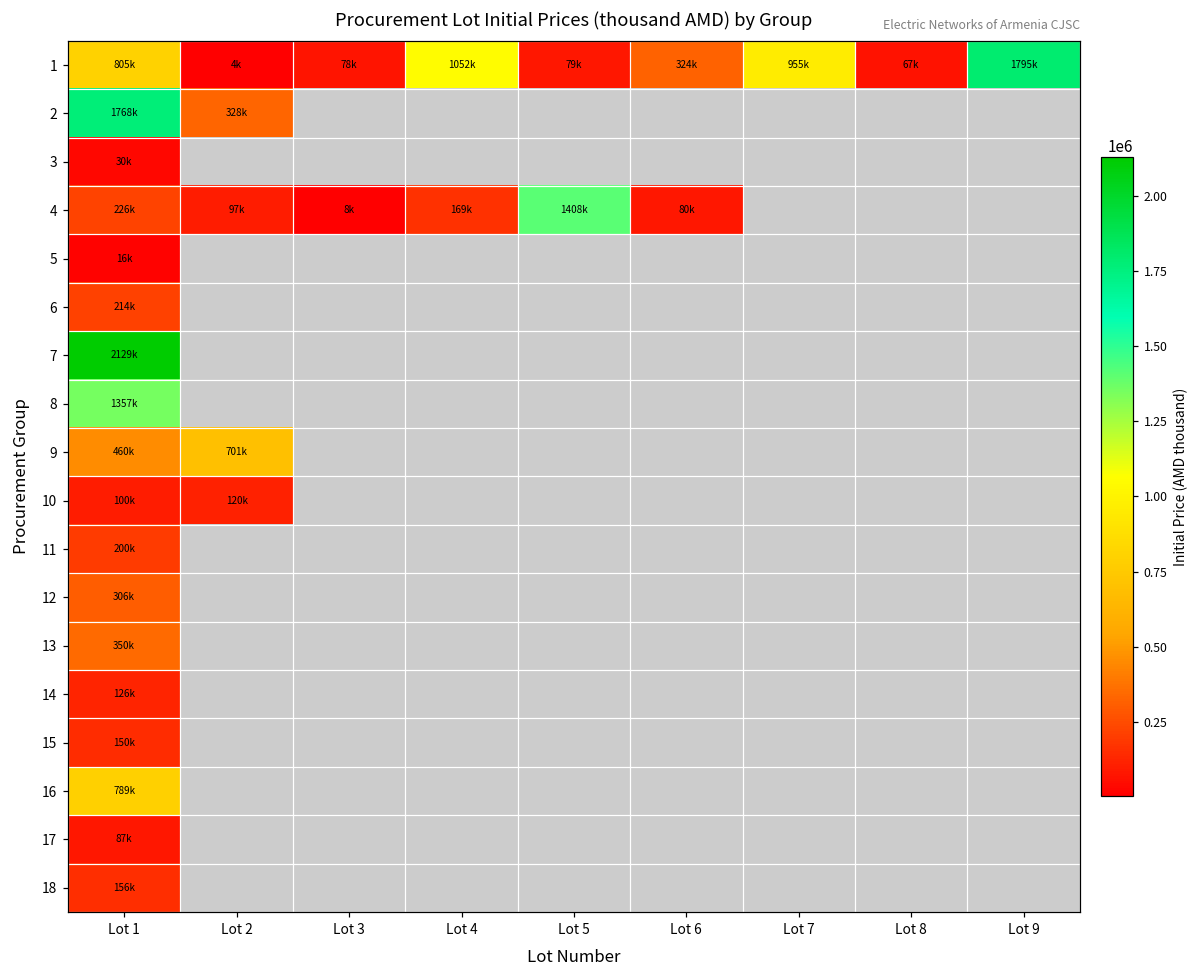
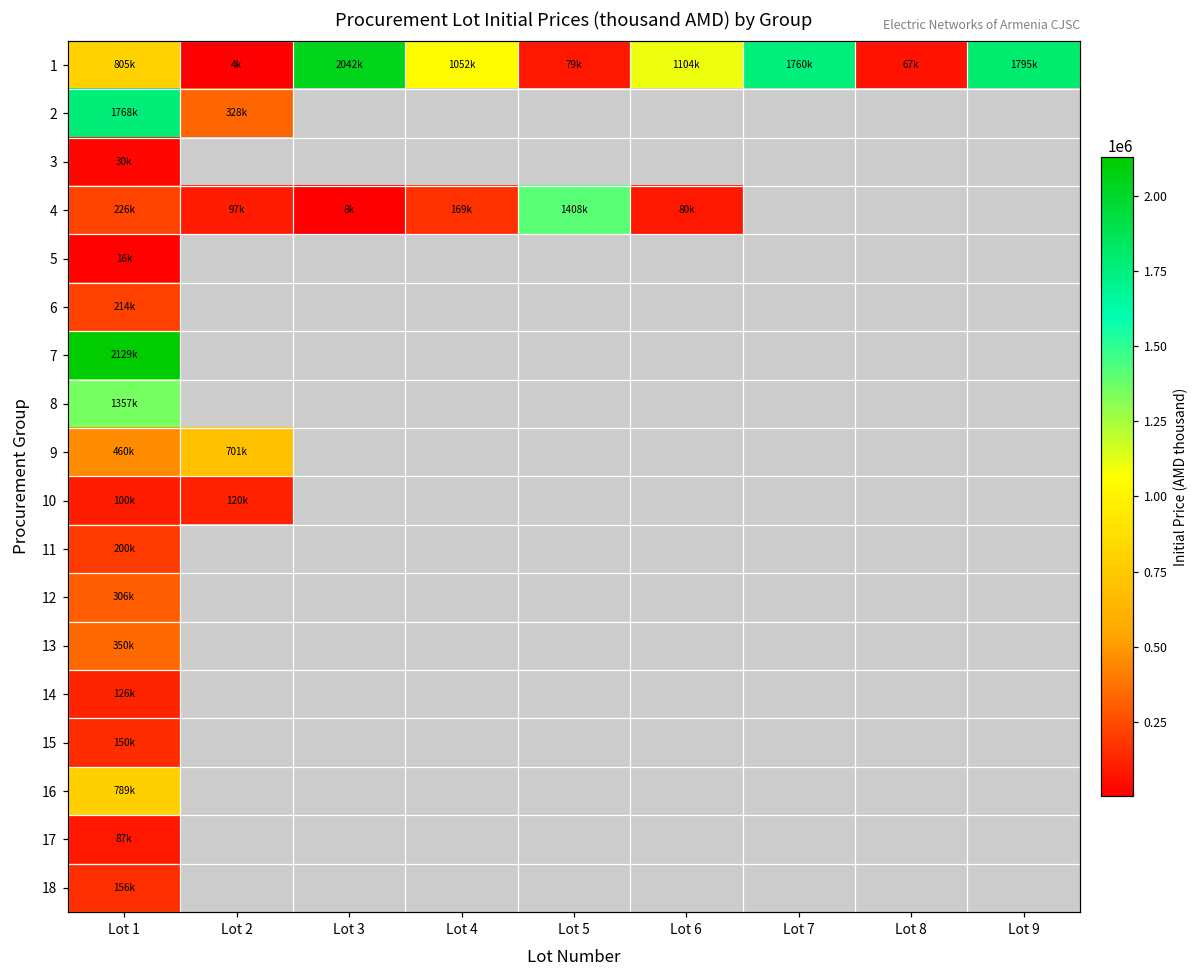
1, Lot 3: 78k -> 2042k
1, Lot 6: 324k -> 1104k
1, Lot 7: 955k -> 1760k
